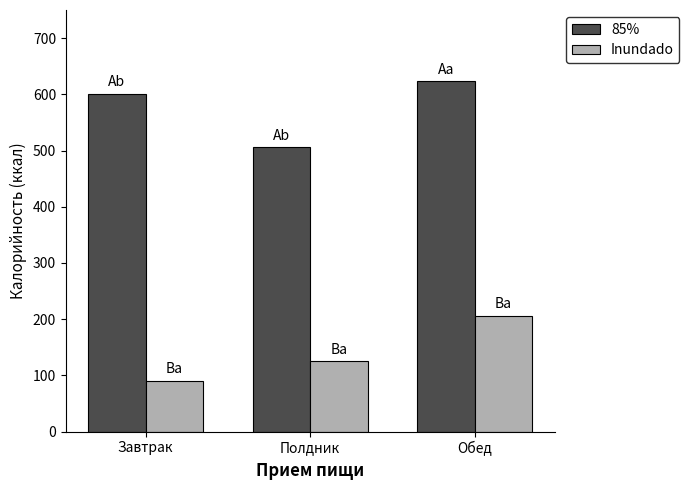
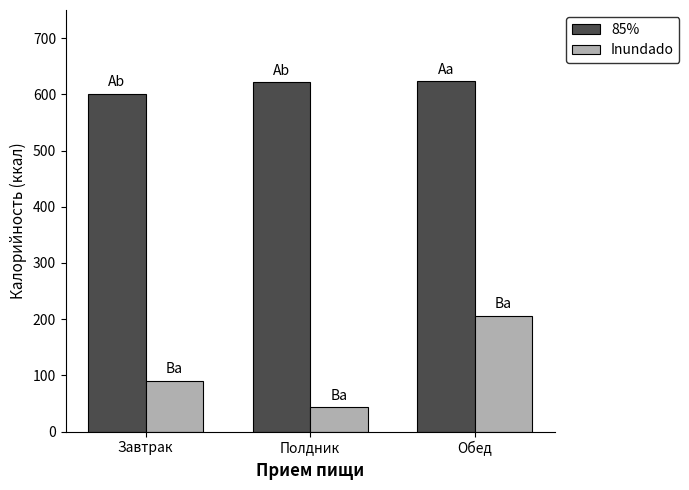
85%, Полдник: 510 -> 620
Inundado, Полдник: 130 -> 40
